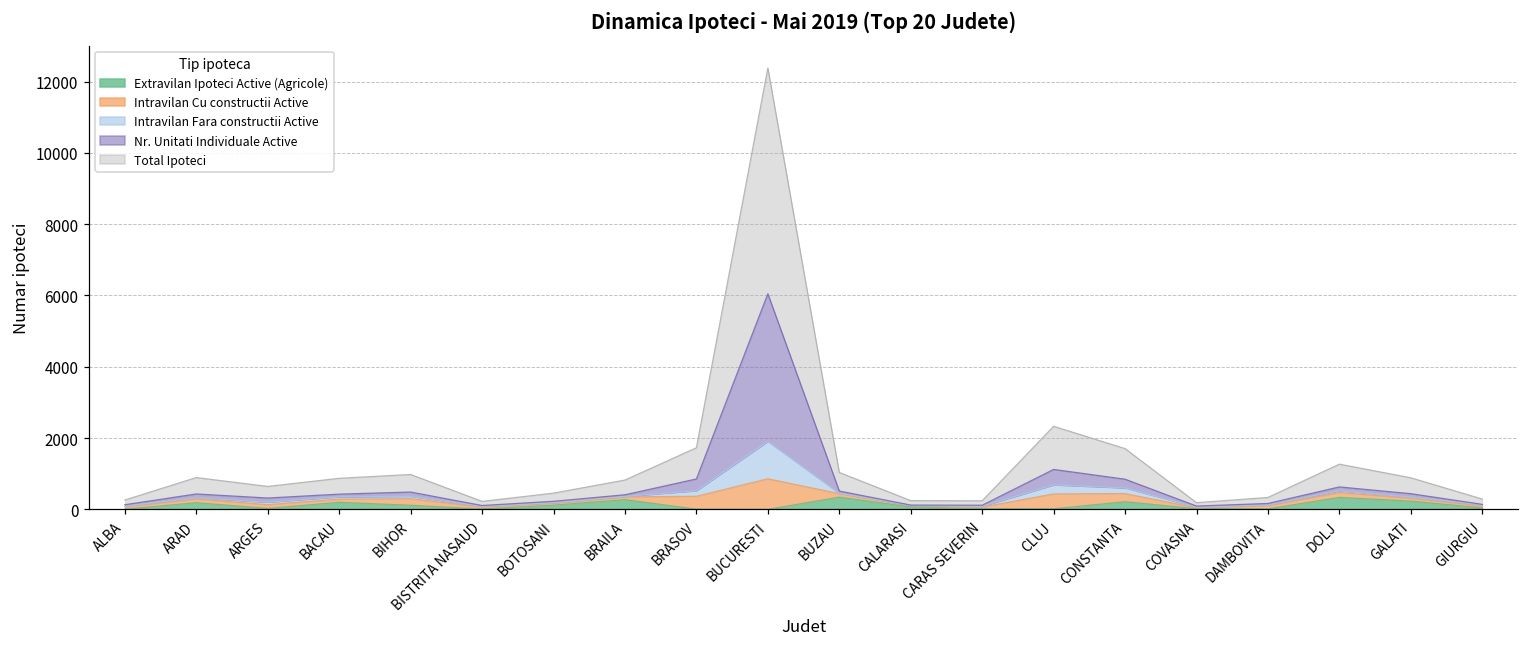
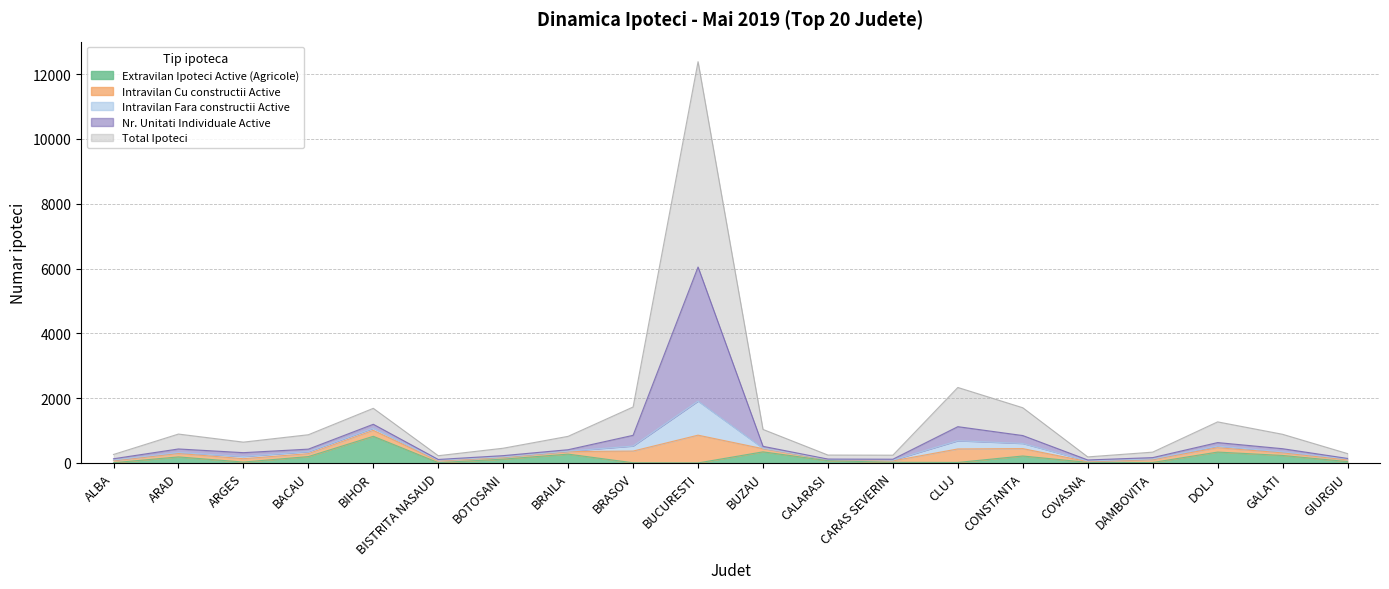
Extravilan Ipoteci Active (Agricole), BIHOR: 100 -> 800
